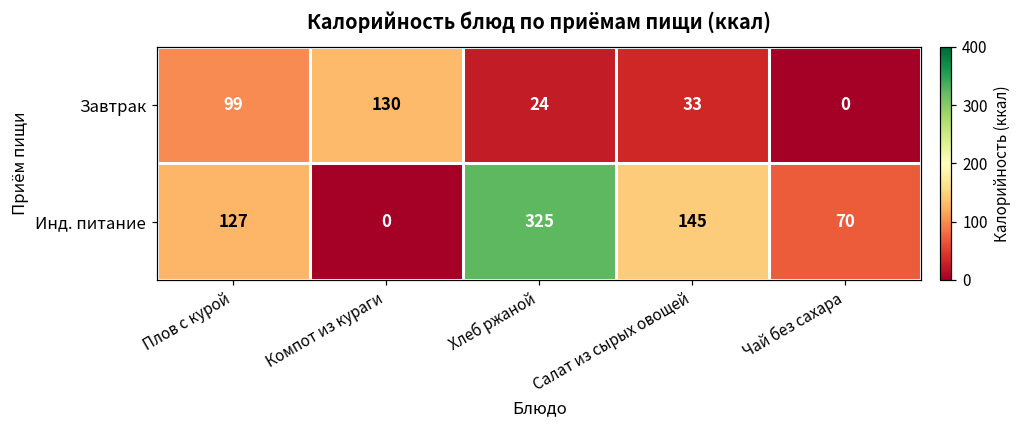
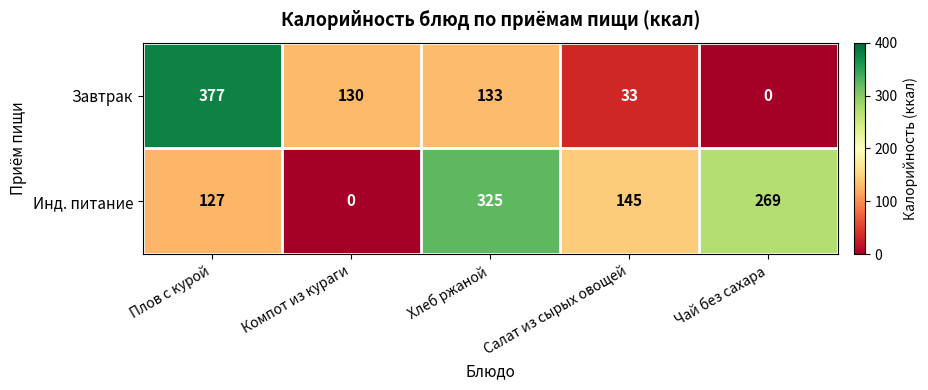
Завтрак, Плов с курой: 99 -> 377
Завтрак, Хлеб ржаной: 24 -> 133
Инд. питание, Чай без сахара: 70 -> 269
